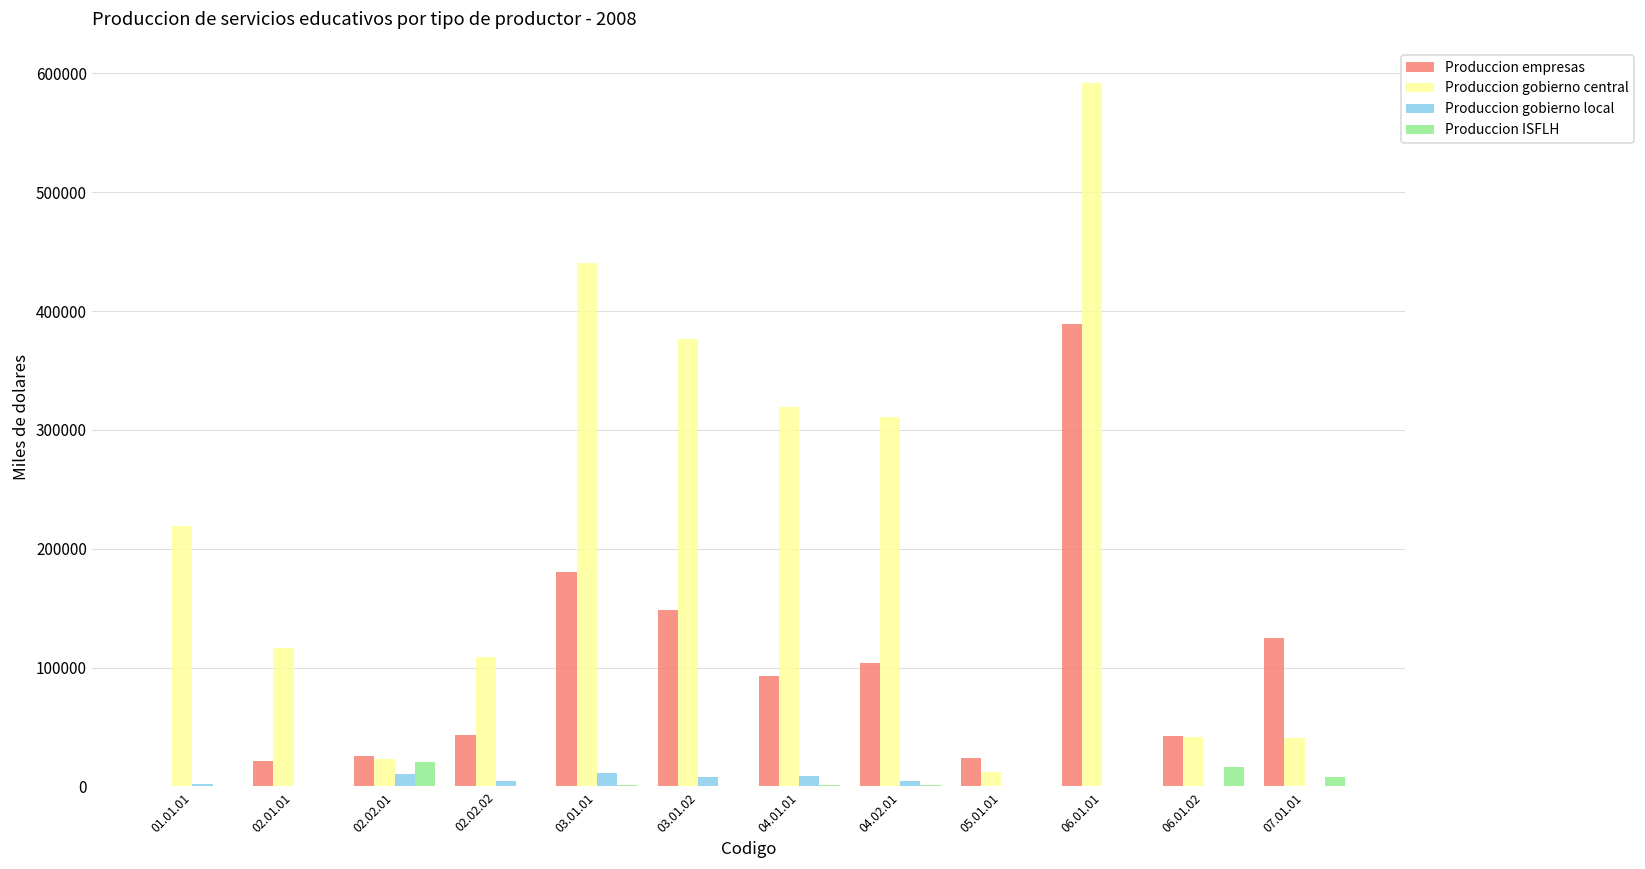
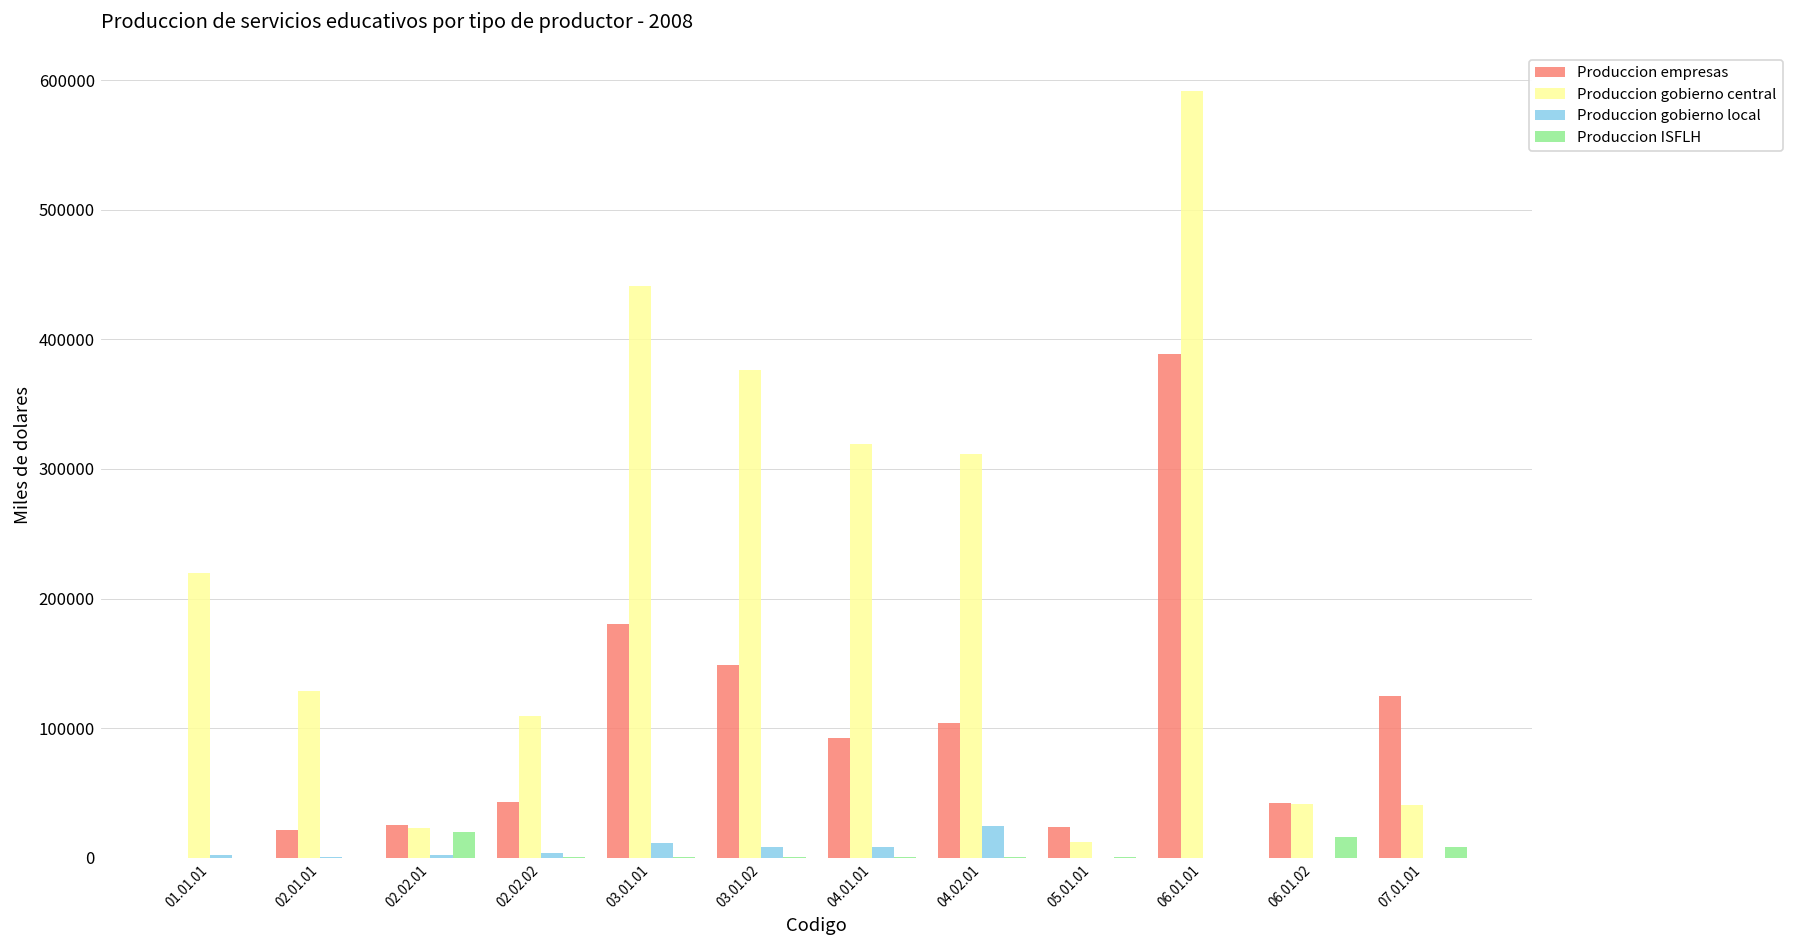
Produccion gobierno central, 02.01.01: 116000 -> 128000
Produccion gobierno local, 02.02.01: 11000 -> 2000
Produccion gobierno local, 04.02.01: 5000 -> 25000
